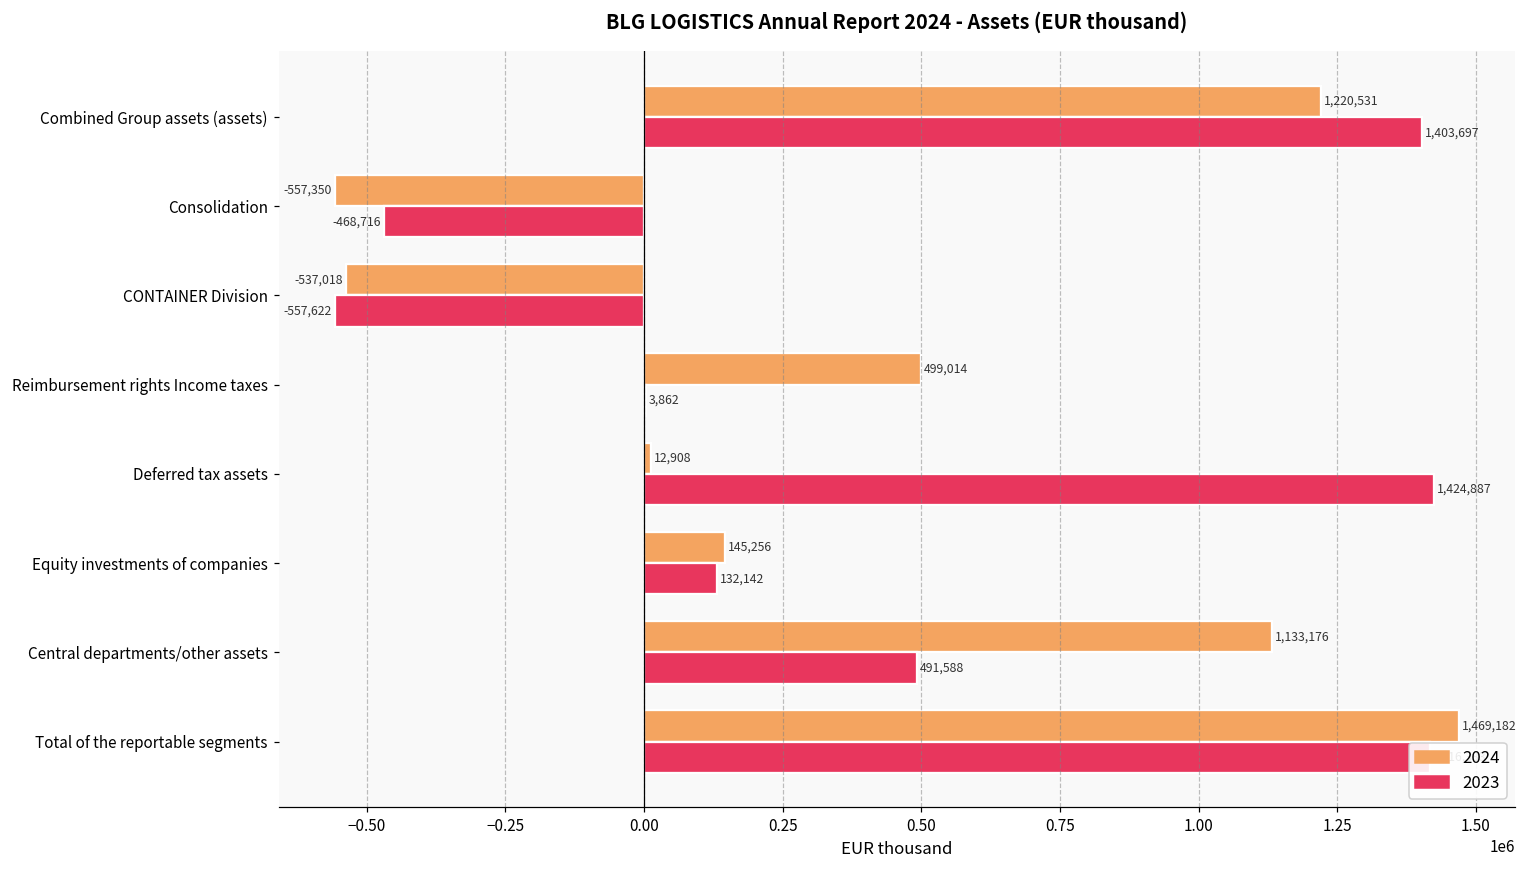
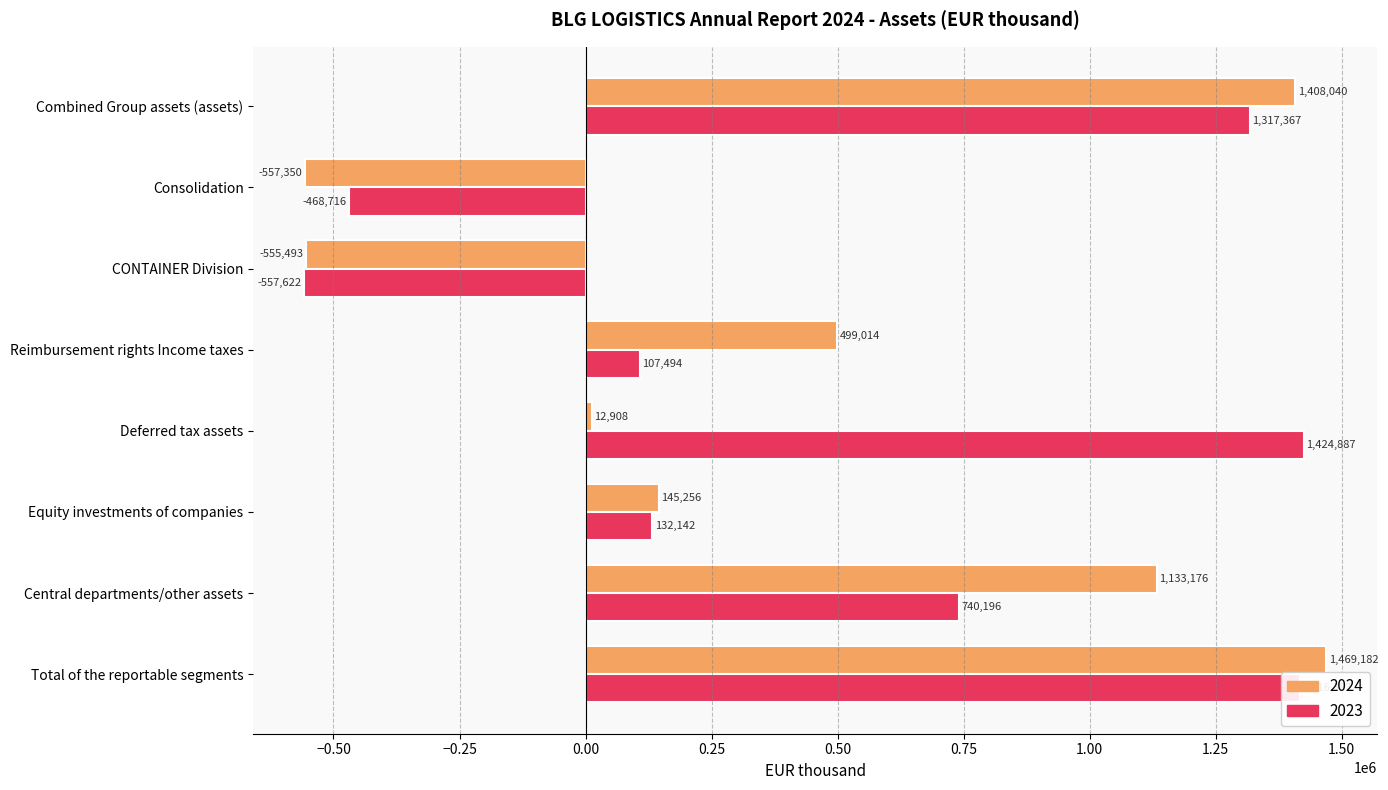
2024, Combined Group assets (assets): 1,220,531 -> 1,408,040
2023, Combined Group assets (assets): 1,403,697 -> 1,317,367
2024, CONTAINER Division: -537,018 -> -555,493
2023, Reimbursement rights Income taxes: 3,862 -> 107,494
2023, Central departments/other assets: 491,588 -> 740,196
